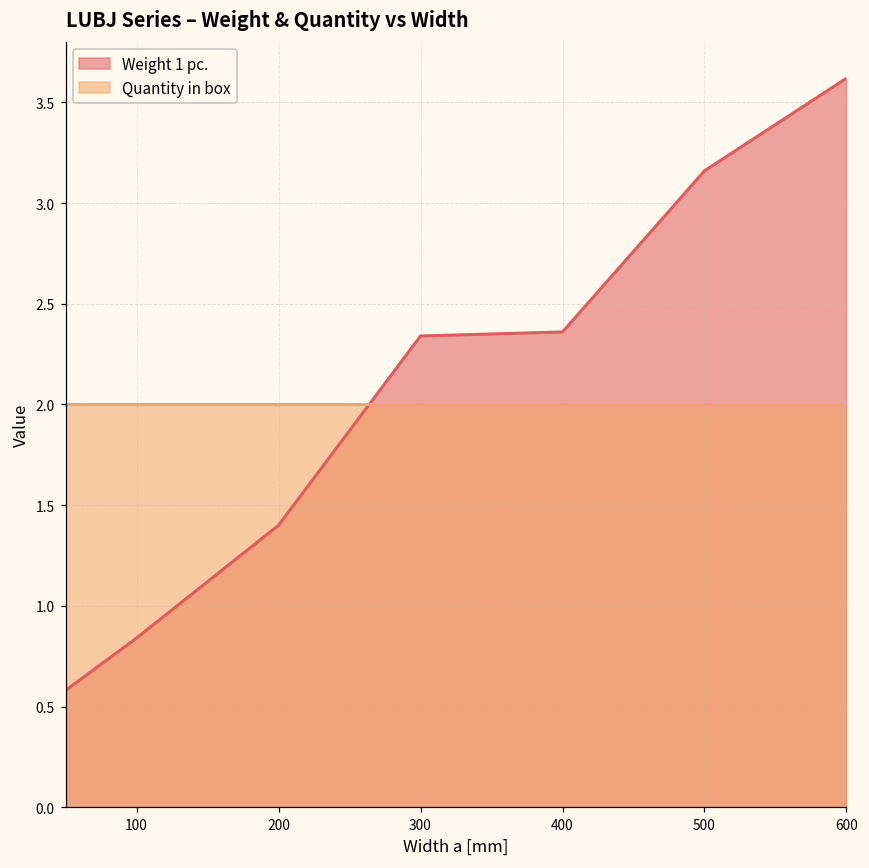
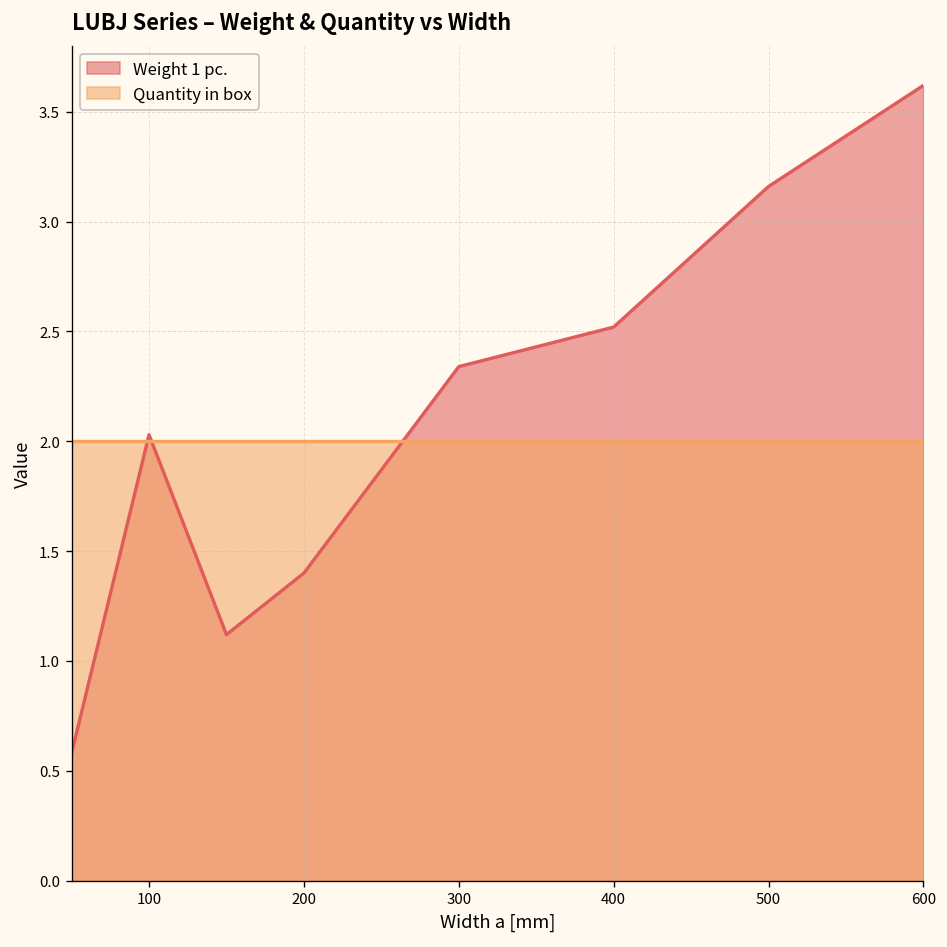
Weight 1 pc., 100: 0.84 -> 2.03
Weight 1 pc., 400: 2.36 -> 2.52
